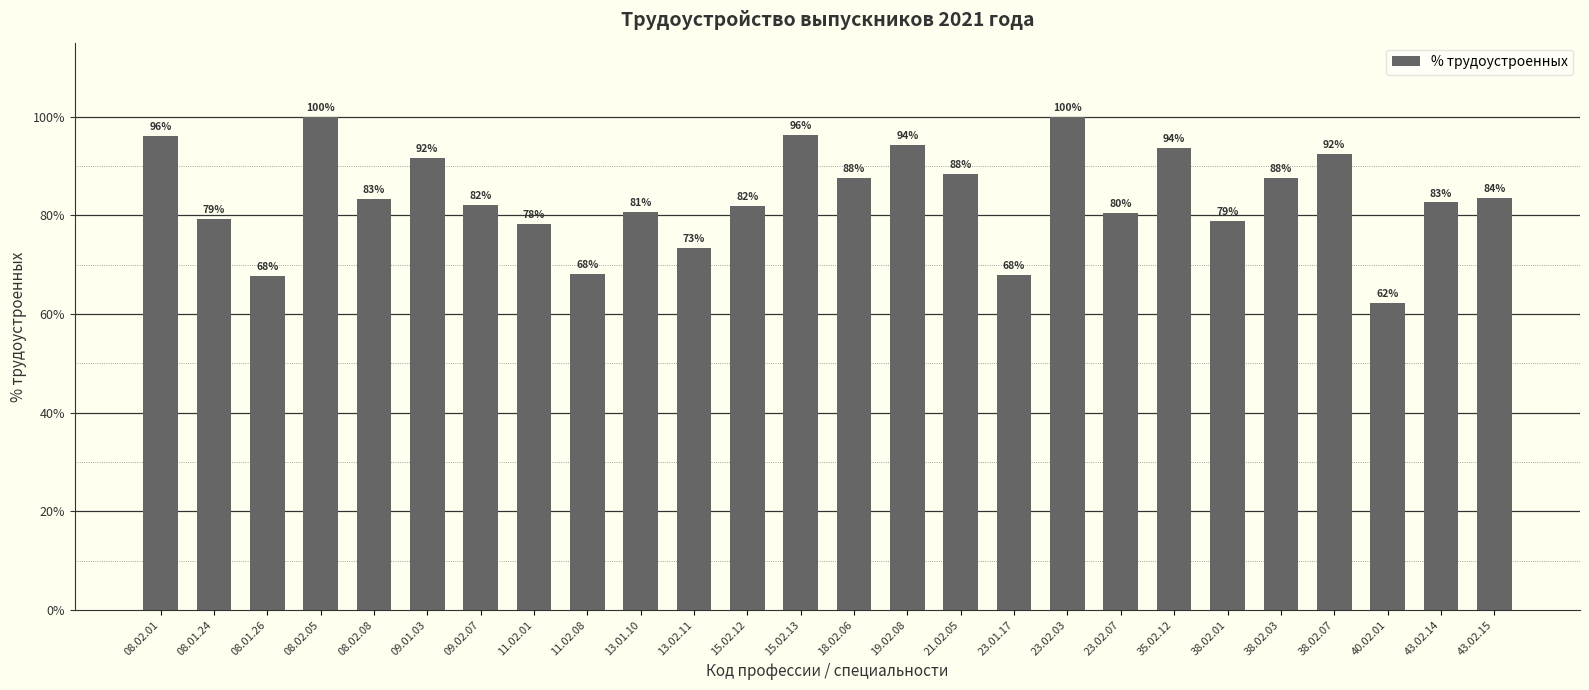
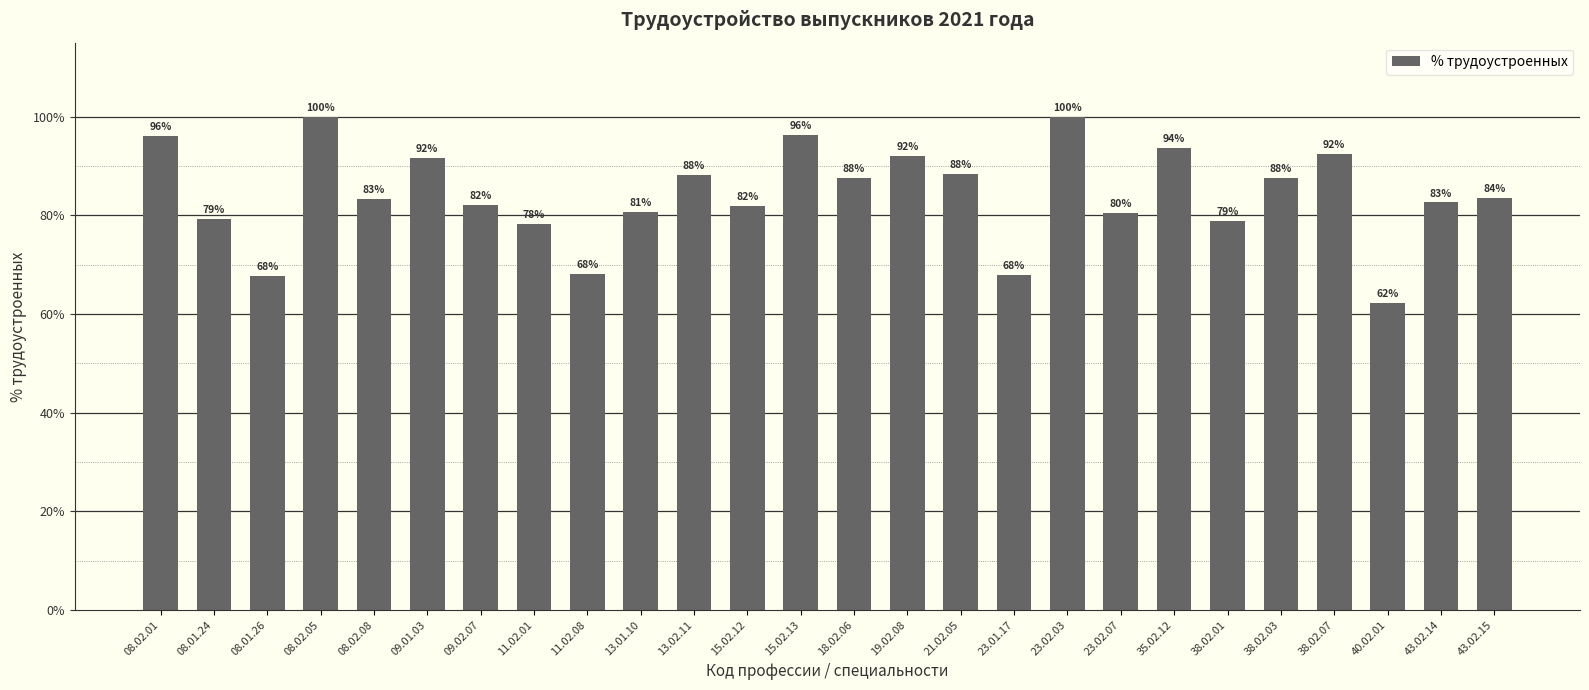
13.02.11: 73% -> 88%
19.02.08: 94% -> 92%
